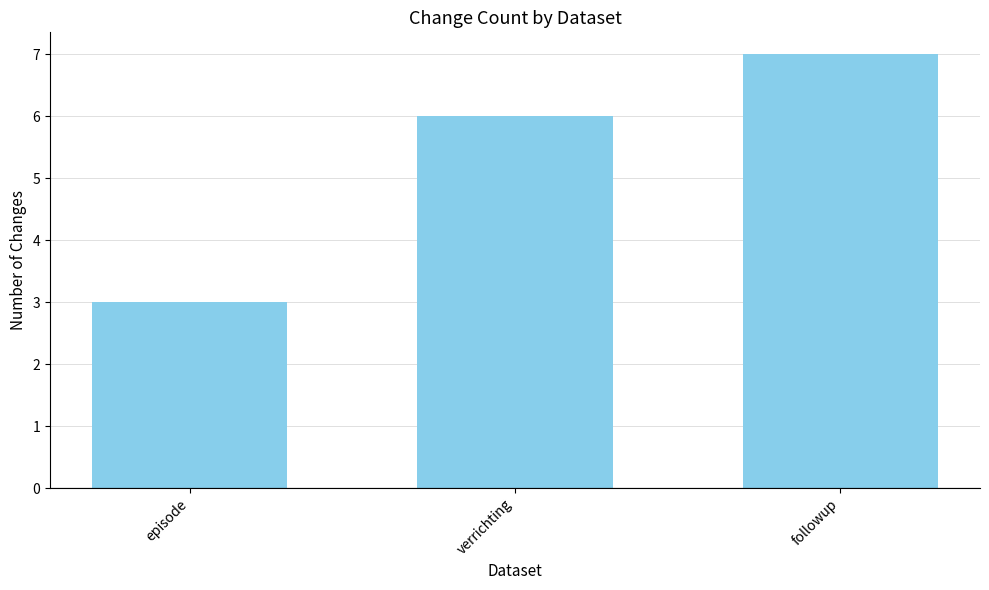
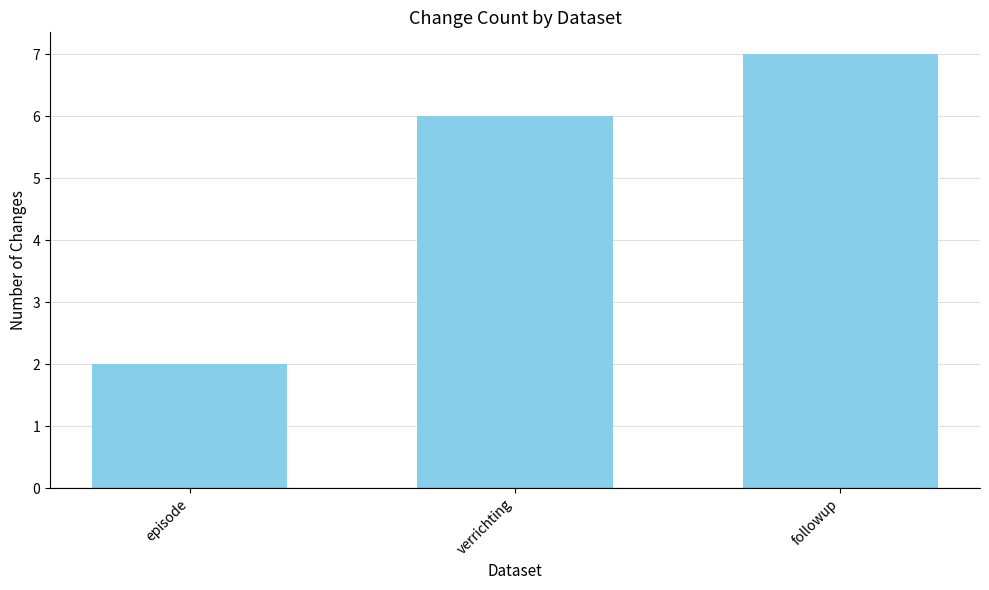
episode: 3 -> 2
